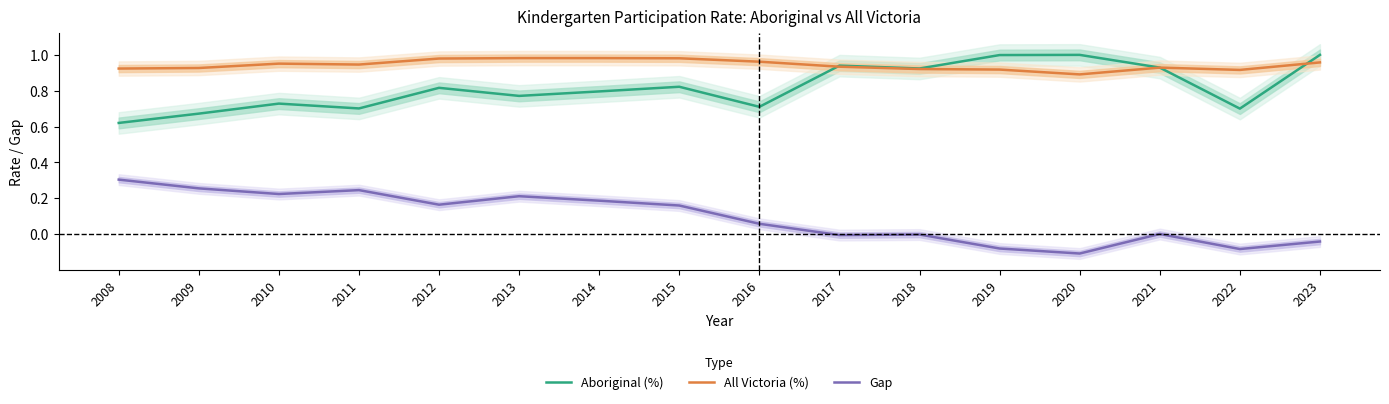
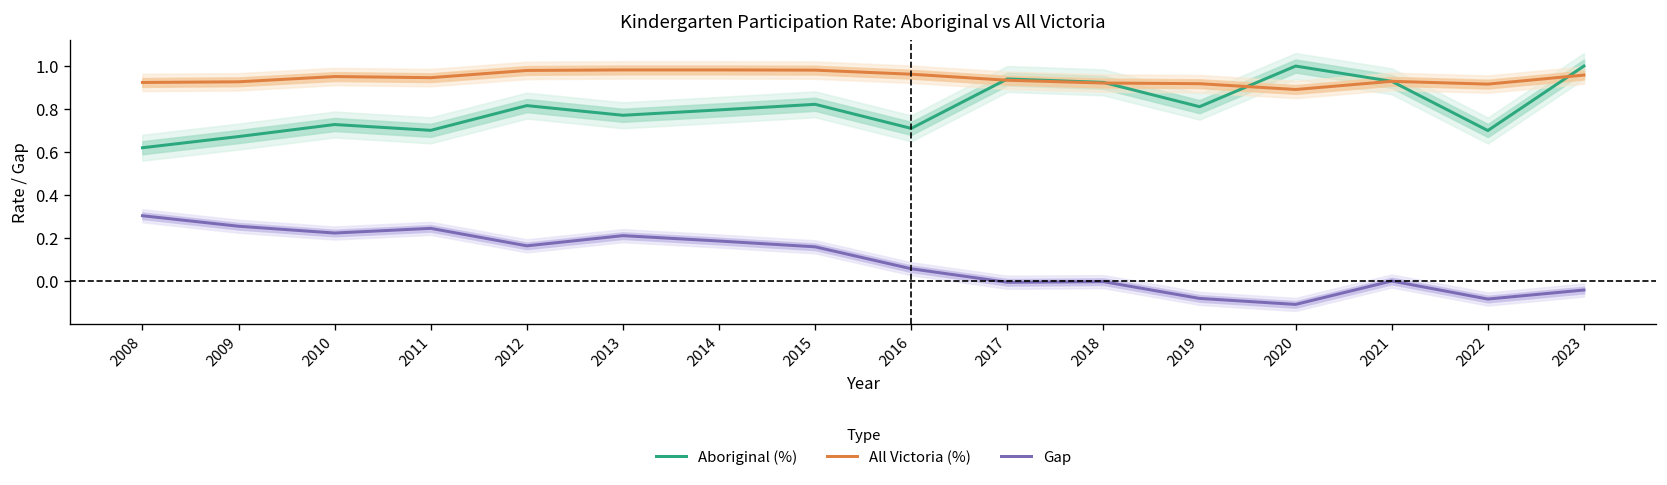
Aboriginal (%), 2019: 1.00 -> 0.81
